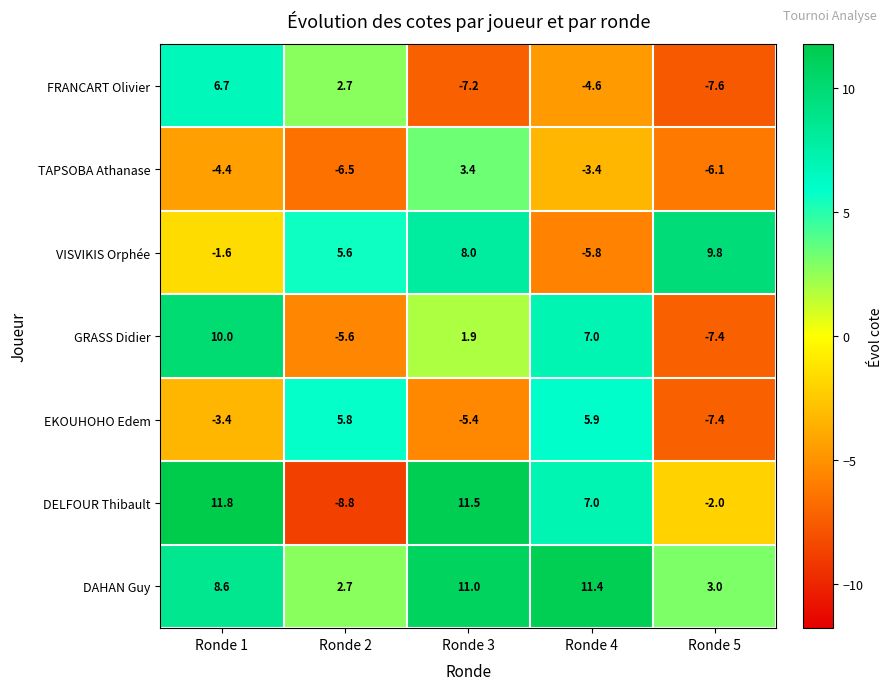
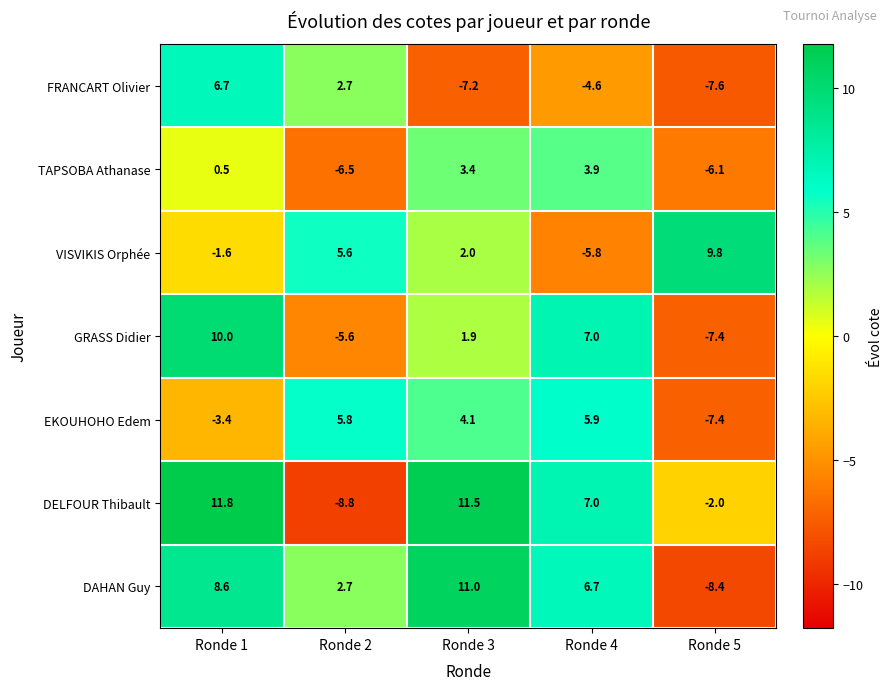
TAPSOBA Athanase, Ronde 1: -4.4 -> 0.5
TAPSOBA Athanase, Ronde 4: -3.4 -> 3.9
VISVIKIS Orphée, Ronde 3: 8.0 -> 2.0
EKOUHOHO Edem, Ronde 3: -5.4 -> 4.1
DAHAN Guy, Ronde 4: 11.4 -> 6.7
DAHAN Guy, Ronde 5: 3.0 -> -8.4
